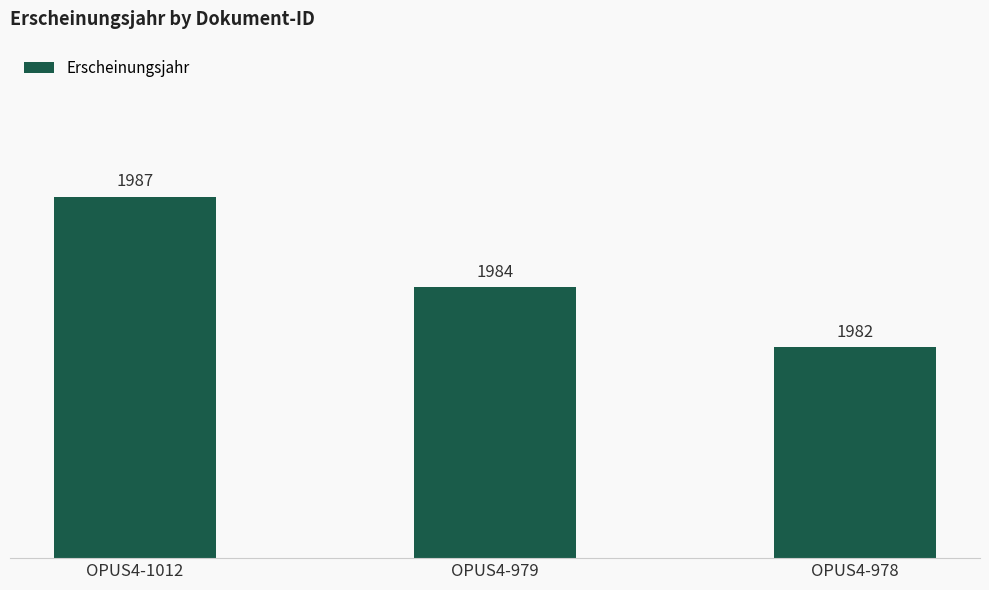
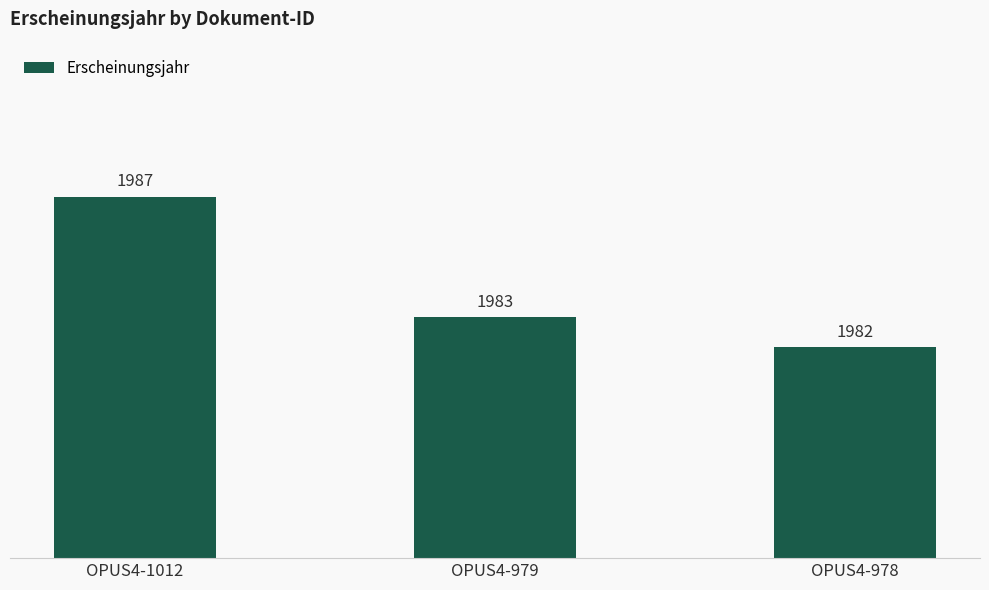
OPUS4-979: 1984 -> 1983
